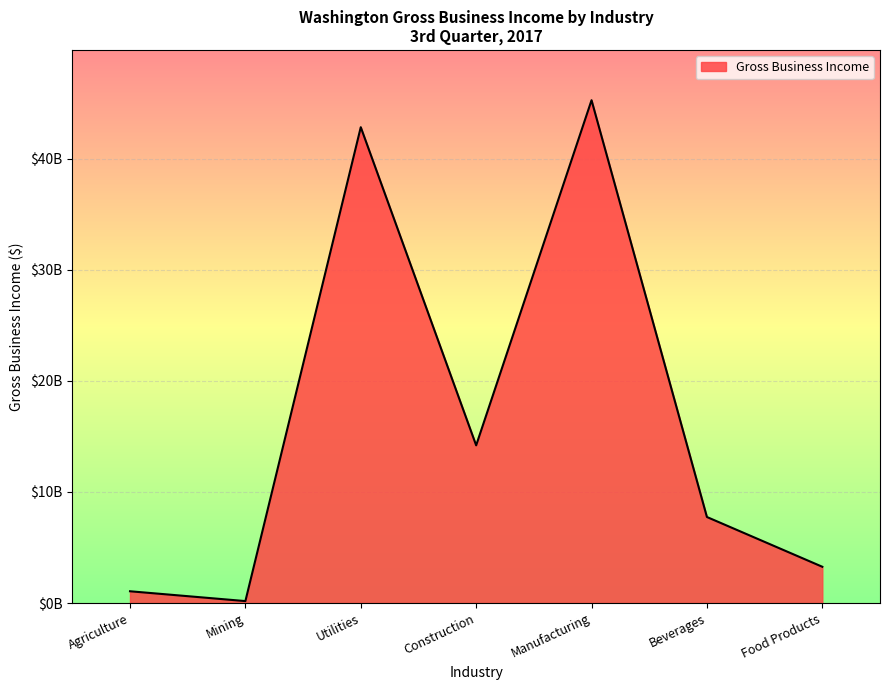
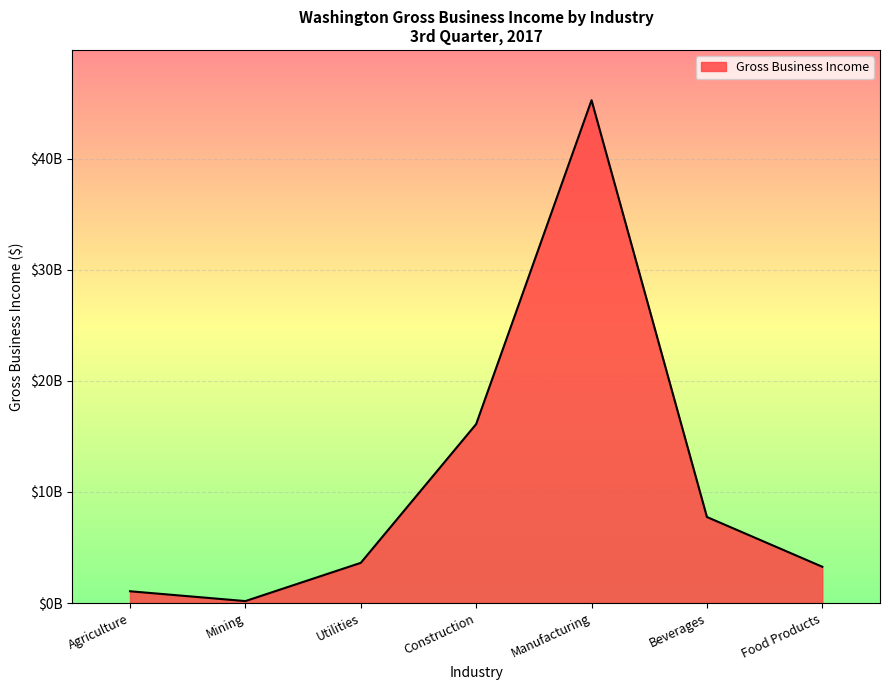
Utilities: $42900000000 -> $3600000000
Construction: $14200000000 -> $16100000000
